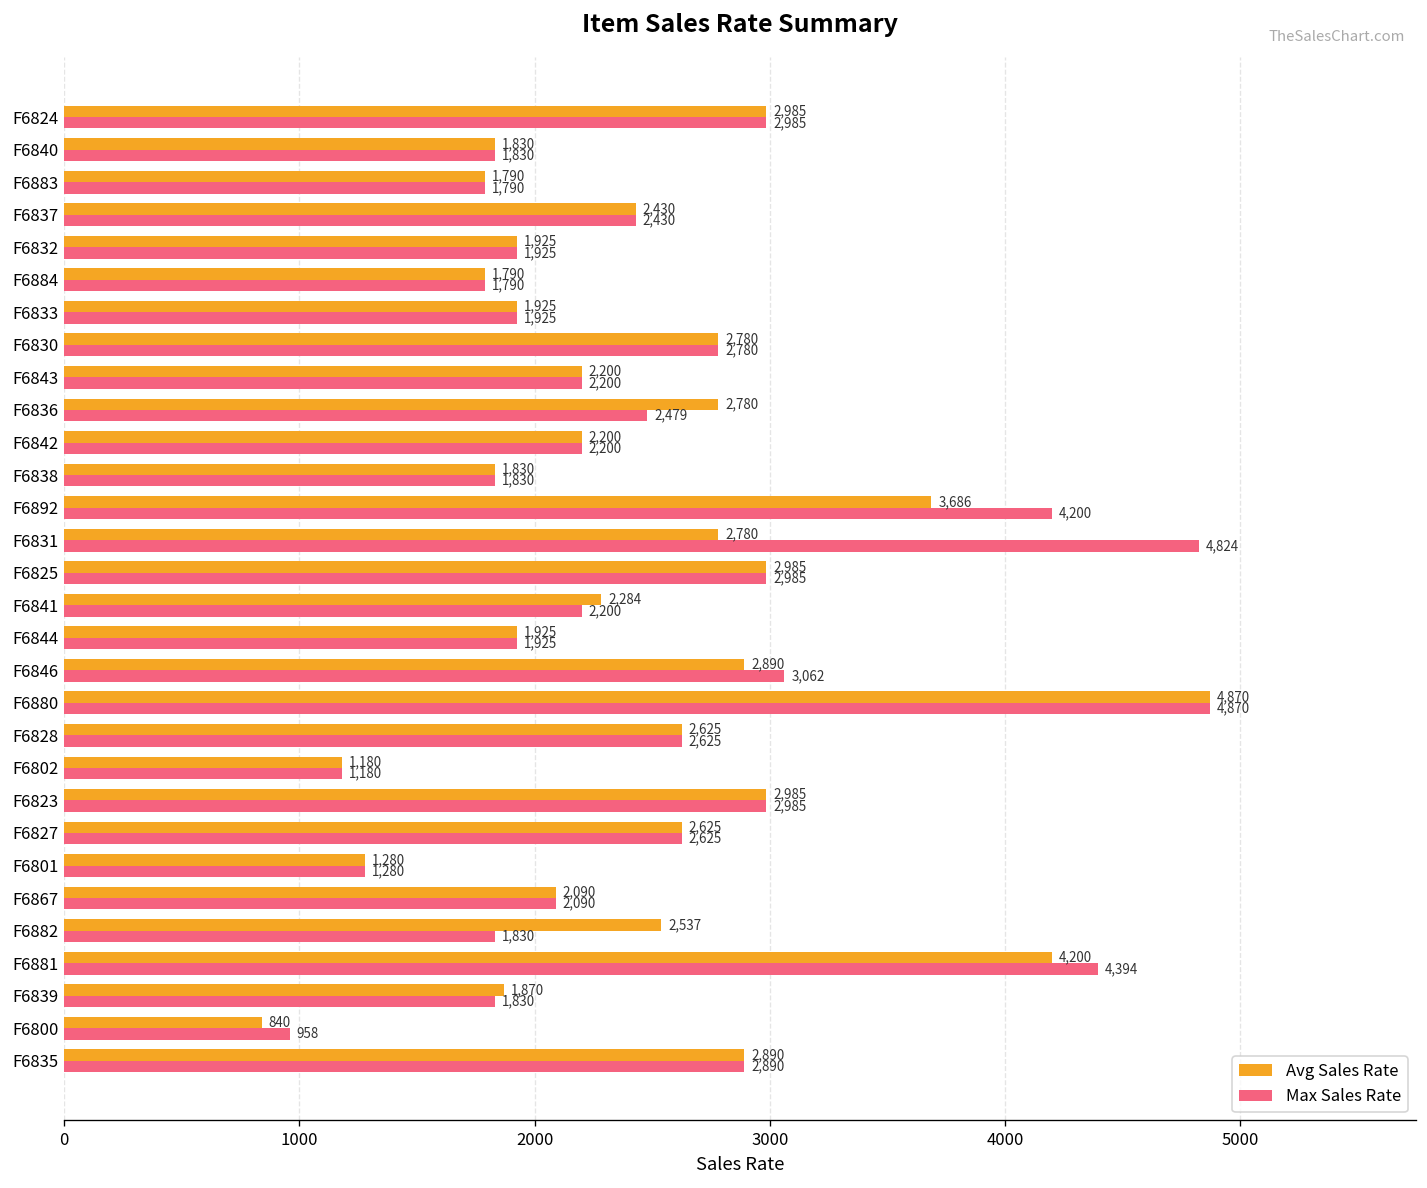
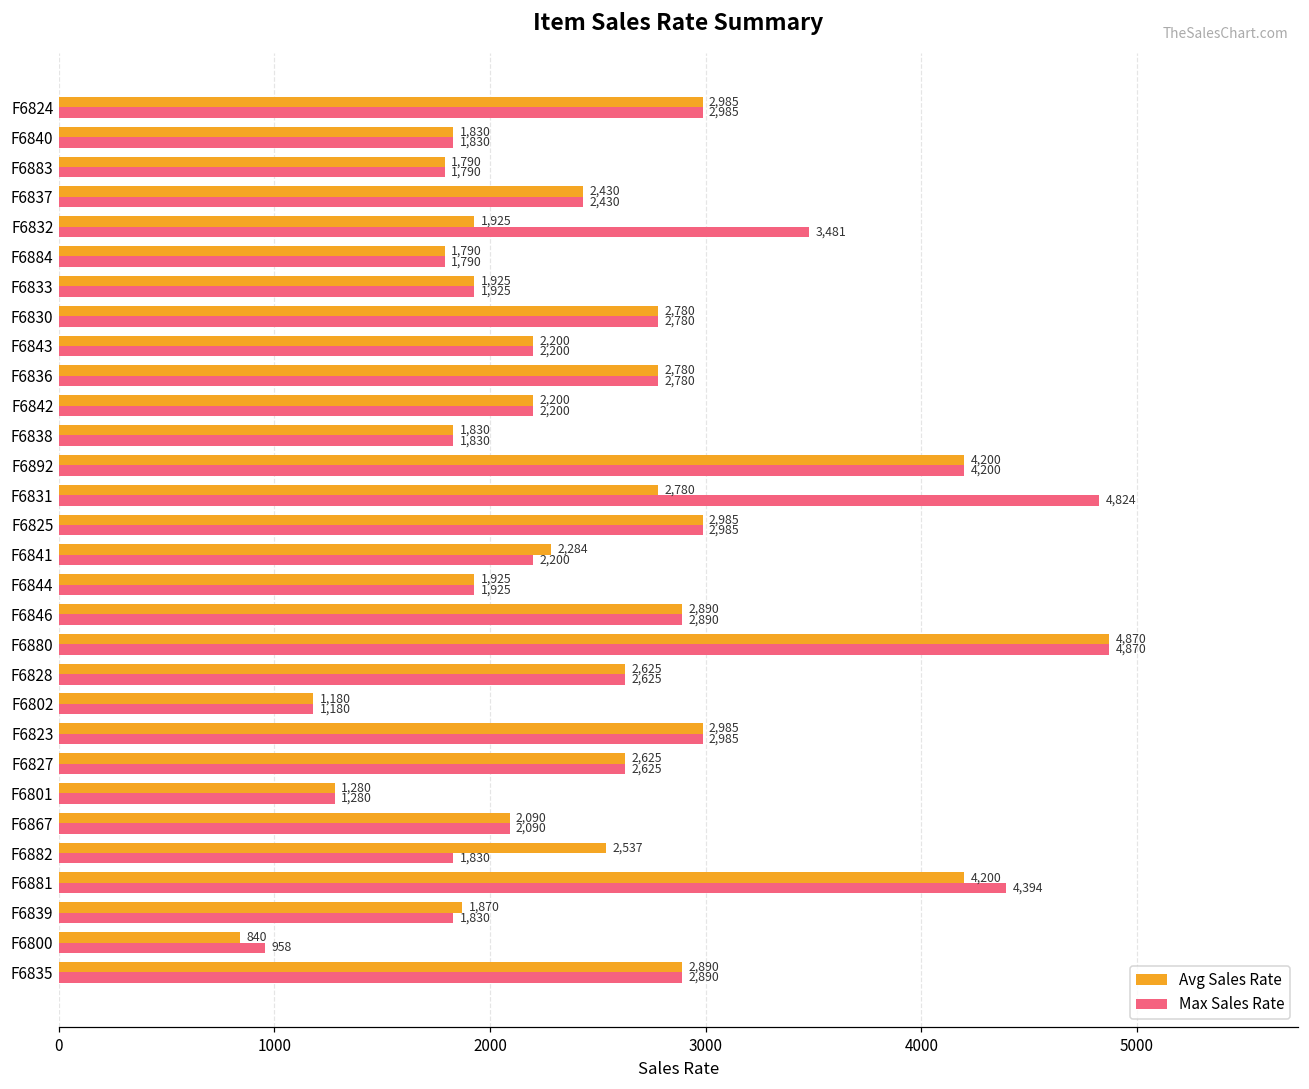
Max Sales Rate, F6832: 1,925 -> 3,481
Max Sales Rate, F6836: 2,479 -> 2,780
Avg Sales Rate, F6892: 3,686 -> 4,200
Max Sales Rate, F6846: 3,062 -> 2,890
